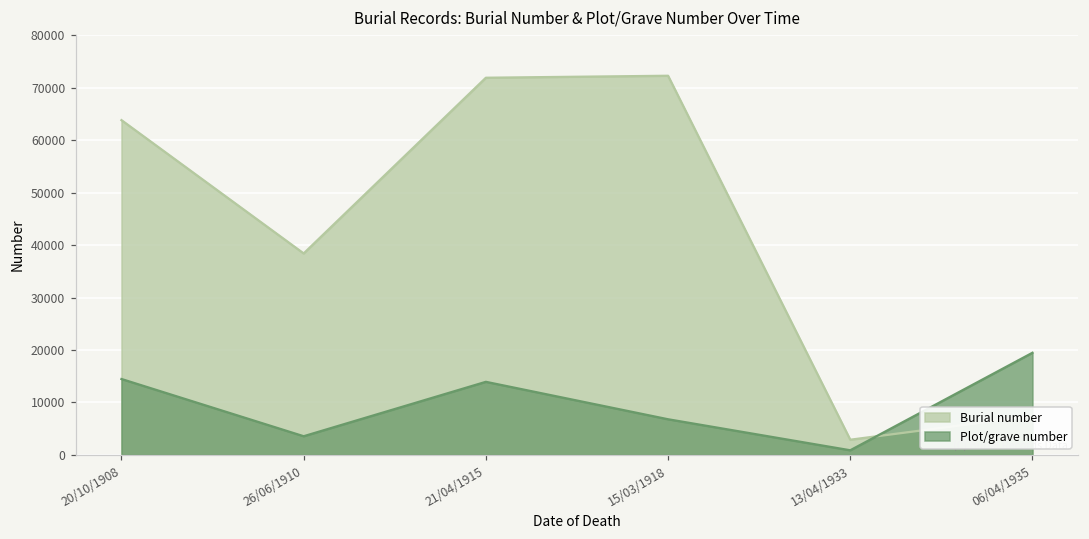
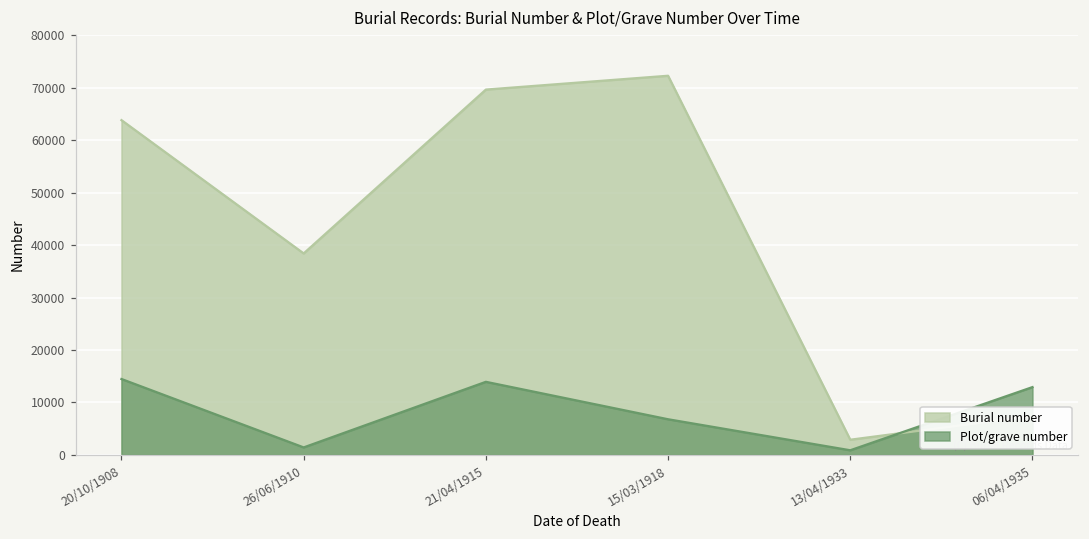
Plot/grave number, 26/06/1910: 4000 -> 1000
Burial number, 21/04/1915: 72000 -> 70000
Plot/grave number, 06/04/1935: 19000 -> 13000
